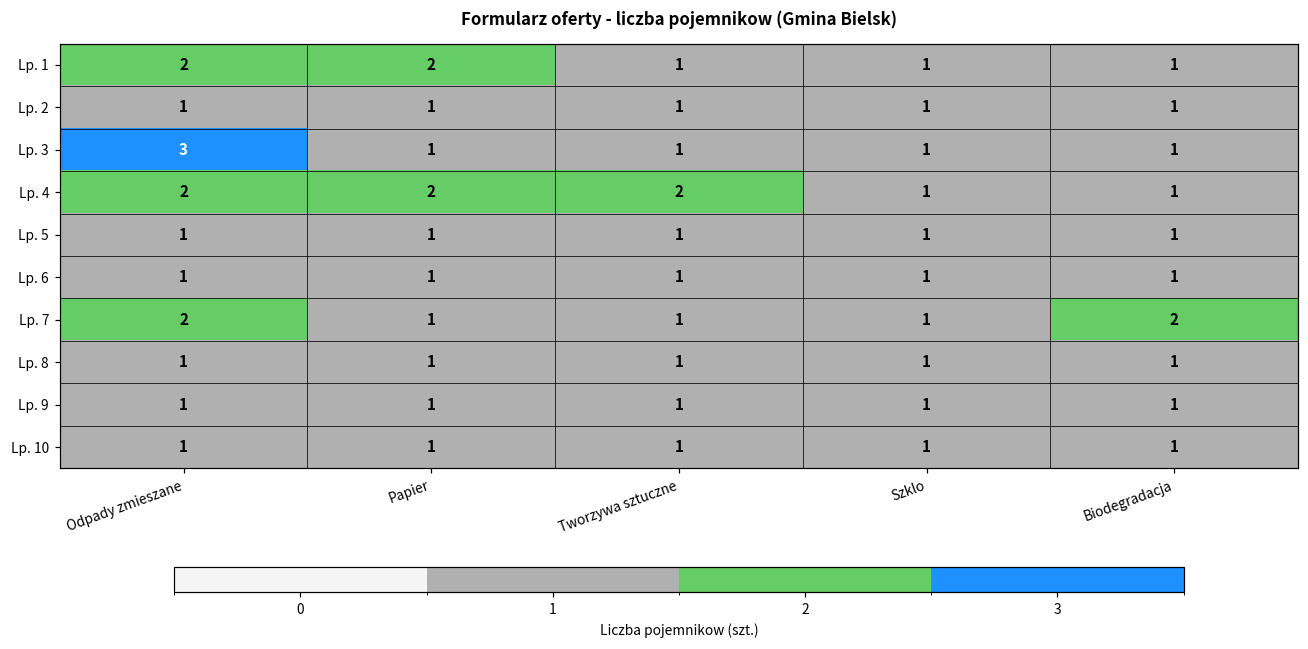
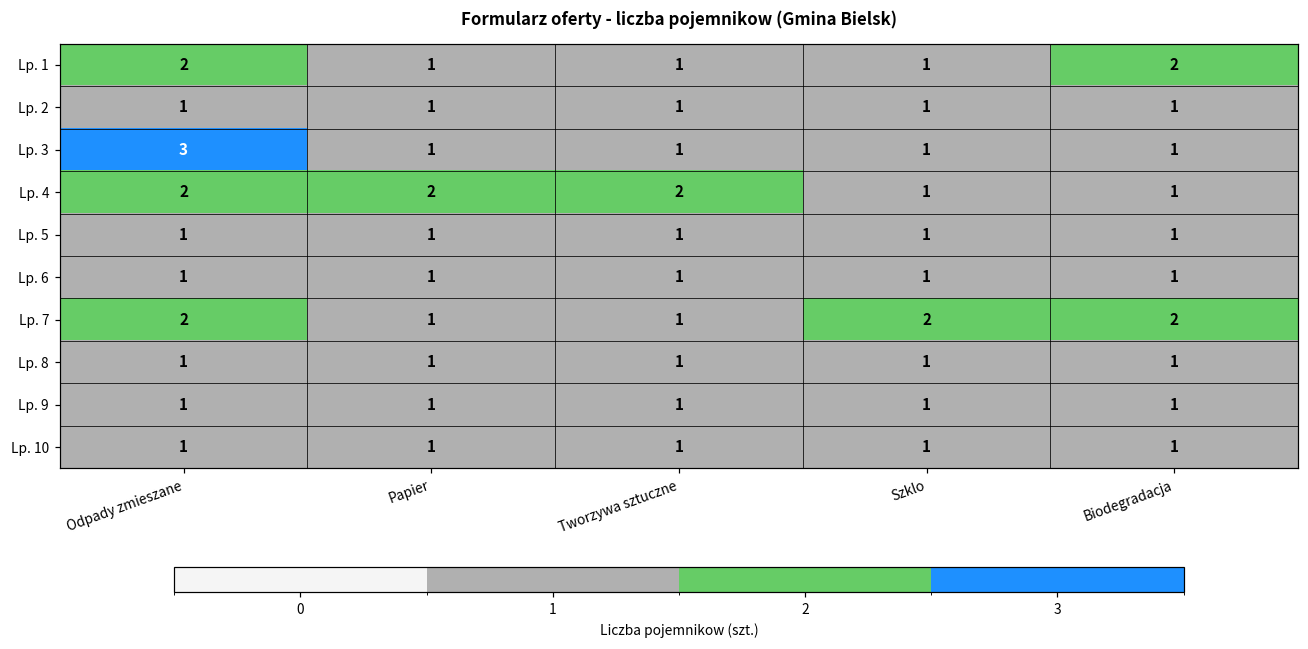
Lp. 1, Papier: 2 -> 1
Lp. 1, Biodegradacja: 1 -> 2
Lp. 7, Szklo: 1 -> 2
